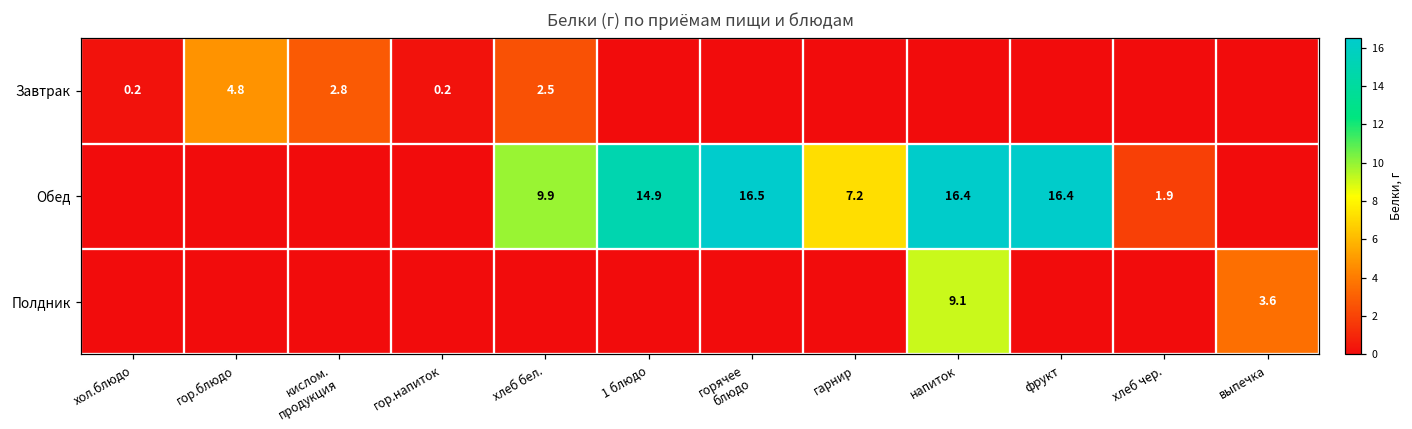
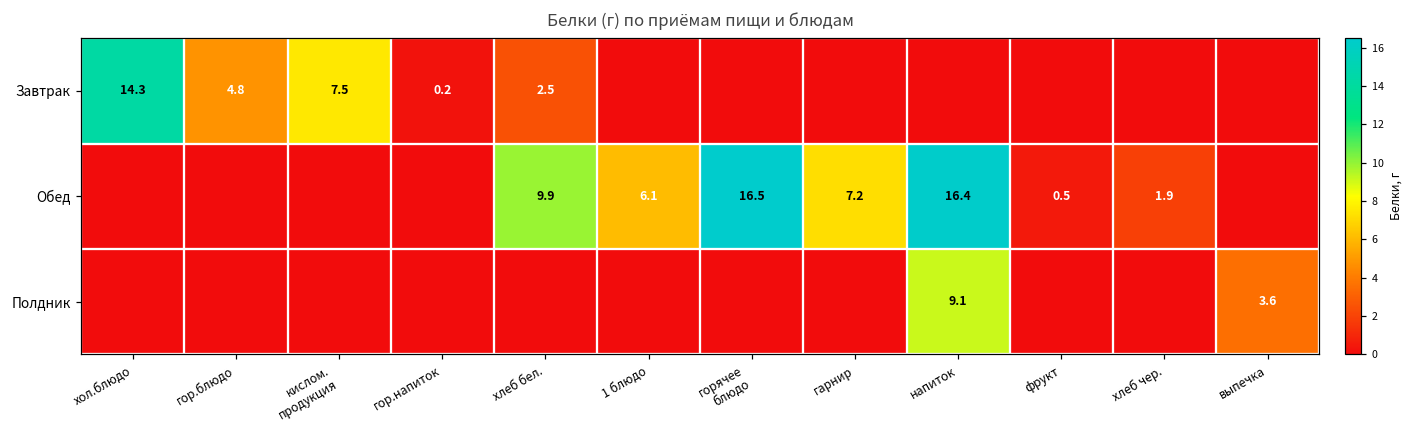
Завтрак, хол.блюдо: 0.2 -> 14.3
Завтрак, кислом. продукция: 2.8 -> 7.5
Обед, 1 блюдо: 14.9 -> 6.1
Обед, фрукт: 16.4 -> 0.5
